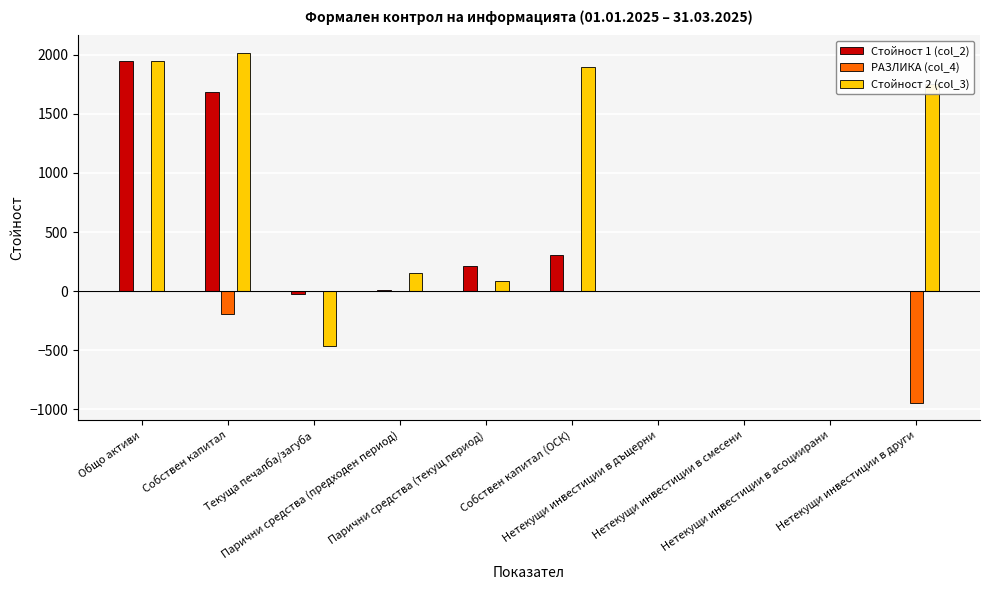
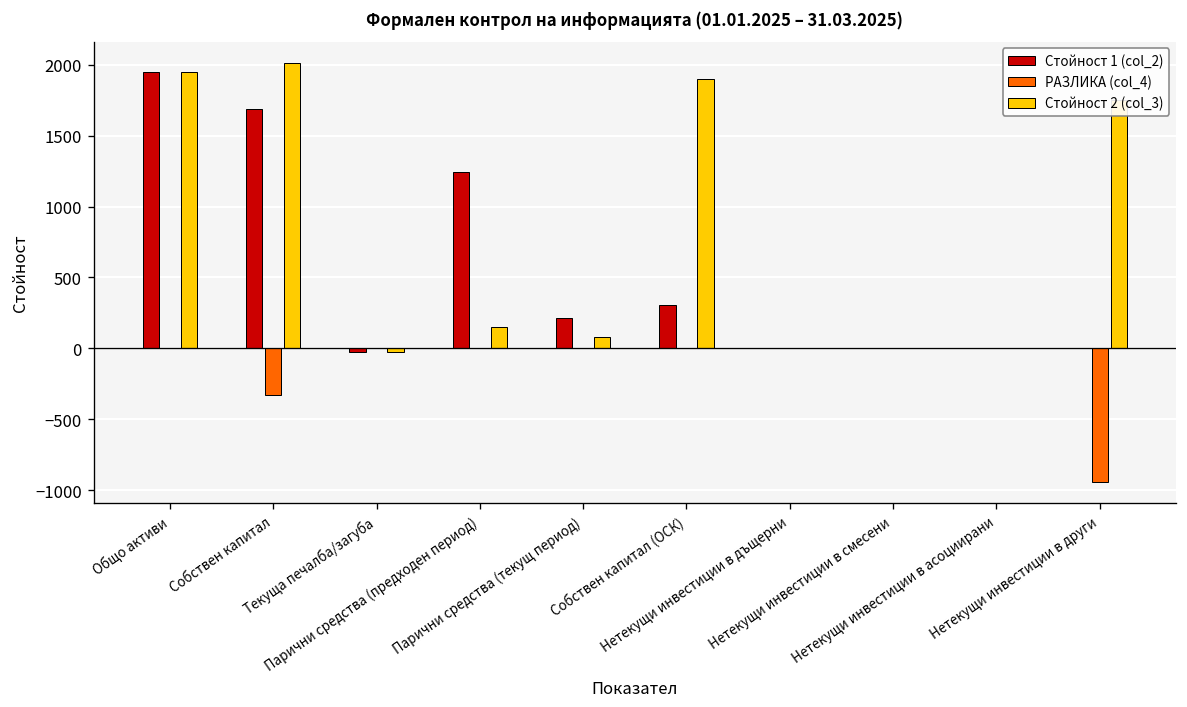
РАЗЛИКА (col_4), Собствен капитал: -190 -> -330
Стойност 2 (col_3), Текуща печалба/загуба: -460 -> -20
Стойност 1 (col_2), Парични средства (предходен период): 10 -> 1240
